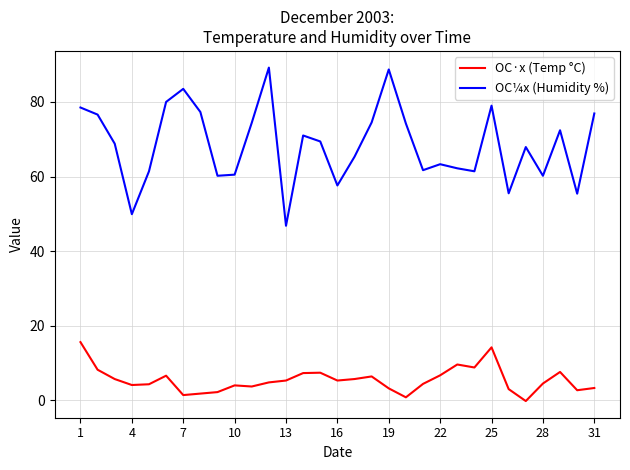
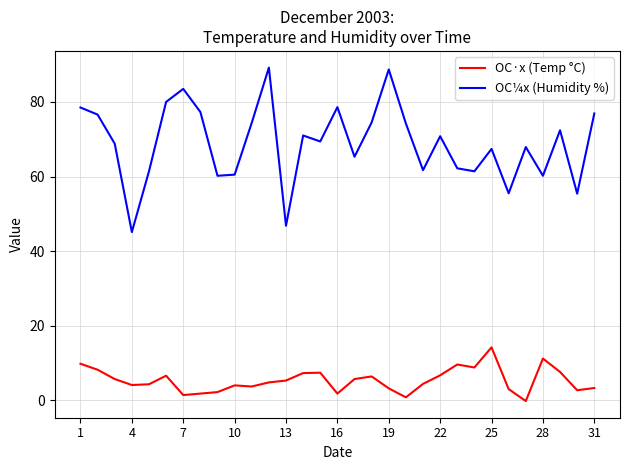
OC·x (Temp °C), 1: 16 -> 10
OC¼x (Humidity %), 4: 50 -> 45
OC·x (Temp °C), 16: 5 -> 2
OC¼x (Humidity %), 16: 58 -> 79
OC¼x (Humidity %), 22: 63 -> 71
OC¼x (Humidity %), 25: 79 -> 67
OC·x (Temp °C), 28: 5 -> 11
